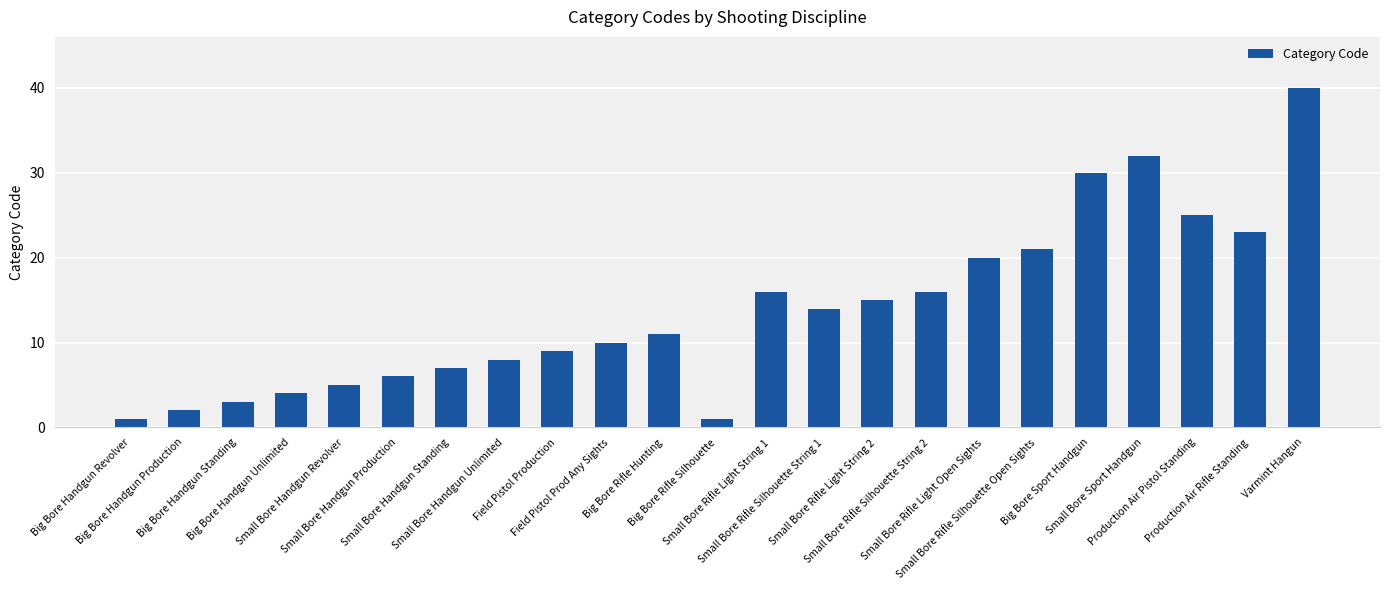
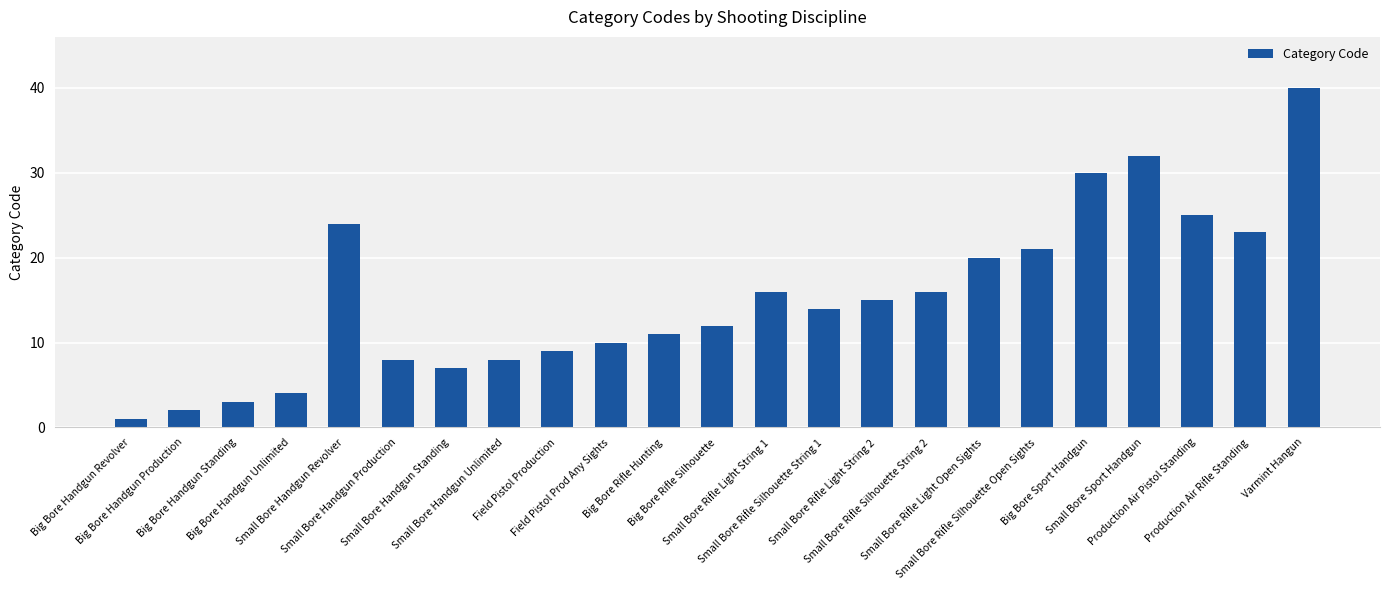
Small Bore Handgun Revolver: 5 -> 24
Small Bore Handgun Production: 6 -> 8
Big Bore Rifle Silhouette: 1 -> 12
